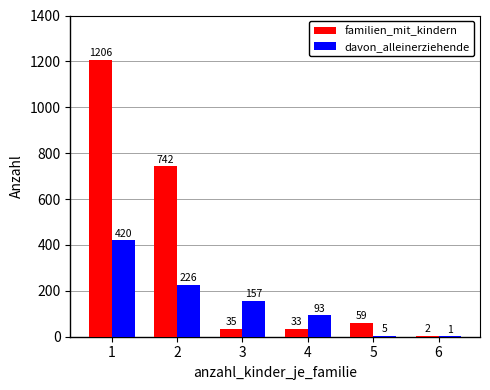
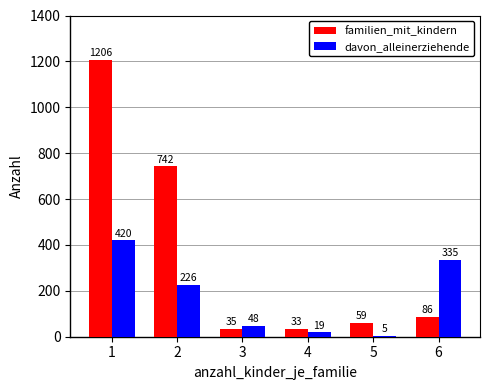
davon_alleinerziehende, 3: 157 -> 48
davon_alleinerziehende, 4: 93 -> 19
familien_mit_kindern, 6: 2 -> 86
davon_alleinerziehende, 6: 1 -> 335
